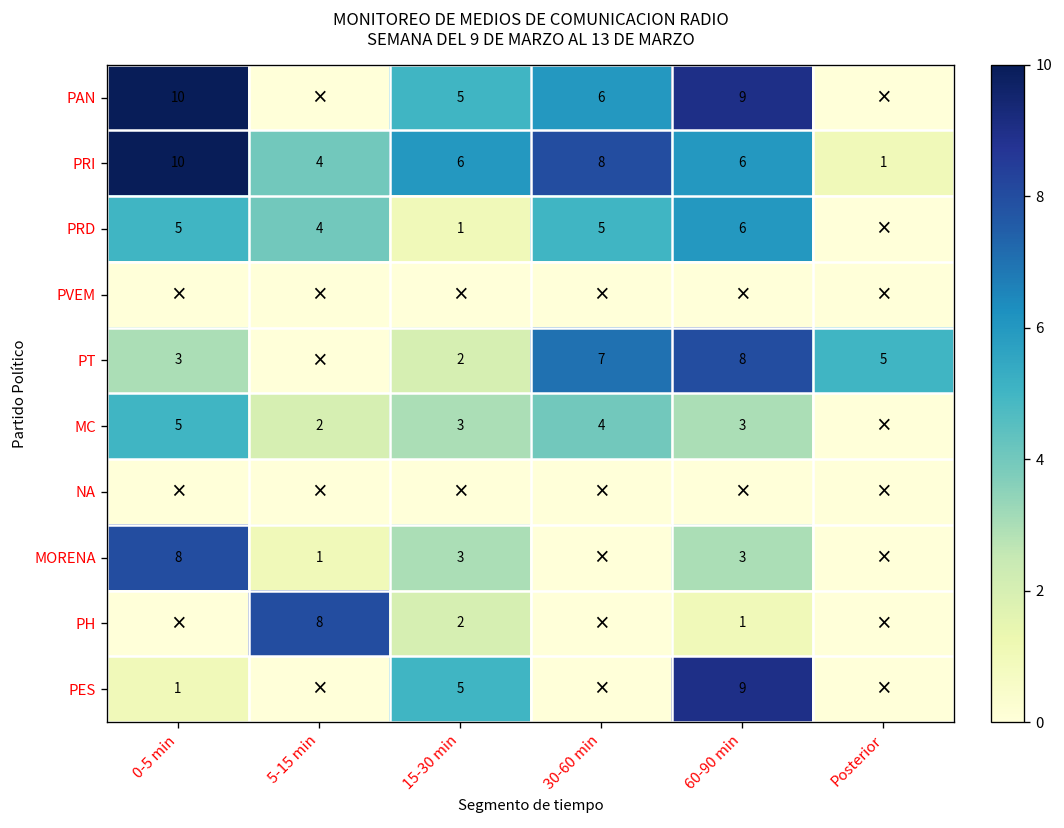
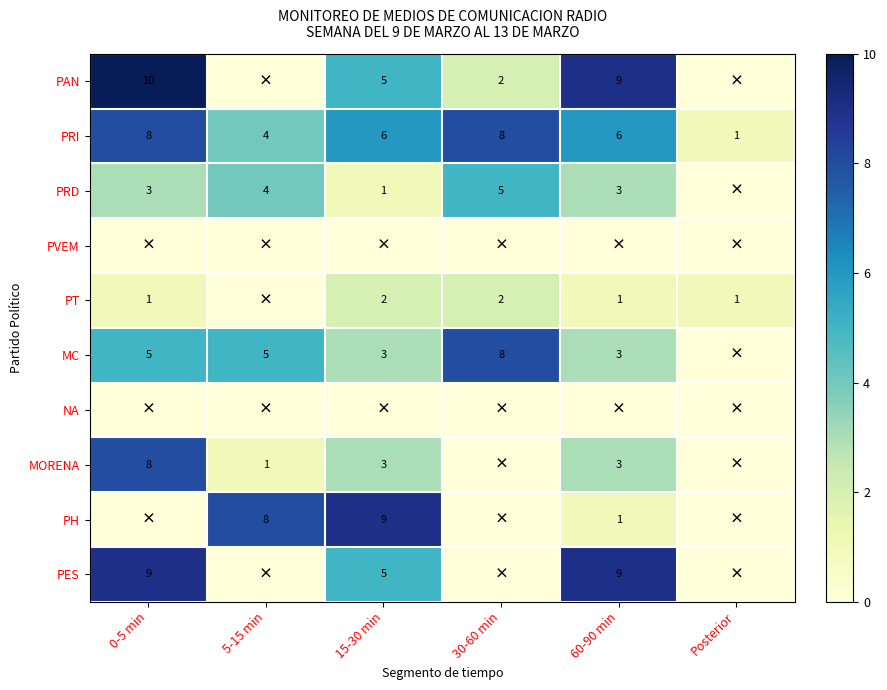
PAN, 30-60 min: 6 -> 2
PRI, 0-5 min: 10 -> 8
PRD, 0-5 min: 5 -> 3
PRD, 60-90 min: 6 -> 3
PT, 0-5 min: 3 -> 1
PT, 30-60 min: 7 -> 2
PT, 60-90 min: 8 -> 1
PT, Posterior: 5 -> 1
MC, 5-15 min: 2 -> 5
MC, 30-60 min: 4 -> 8
PH, 15-30 min: 2 -> 9
PES, 0-5 min: 1 -> 9
